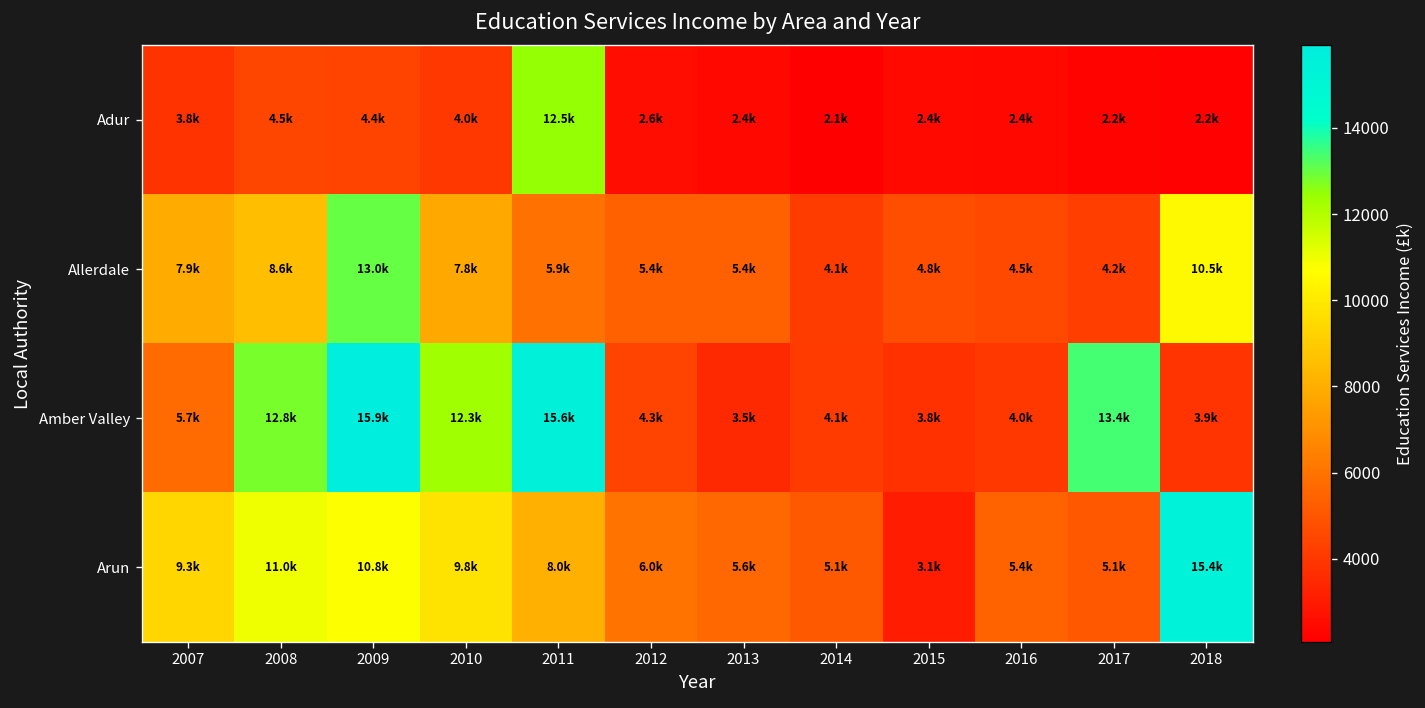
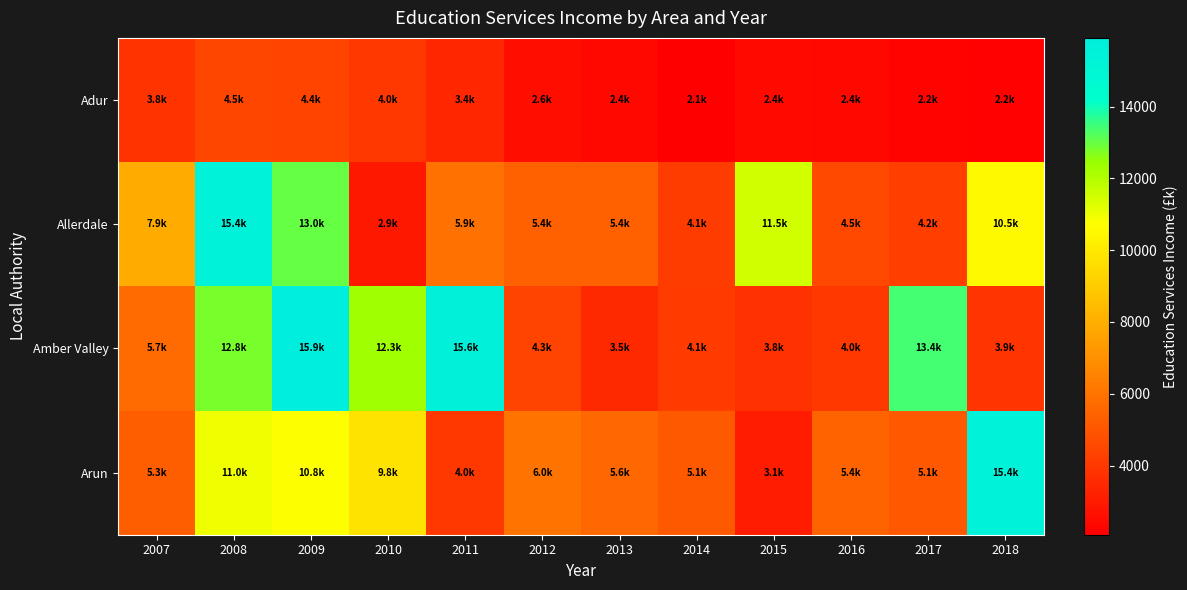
Adur, 2011: 12.5k -> 3.4k
Allerdale, 2008: 8.6k -> 15.4k
Allerdale, 2010: 7.8k -> 2.9k
Allerdale, 2015: 4.8k -> 11.5k
Arun, 2007: 9.3k -> 5.3k
Arun, 2011: 8.0k -> 4.0k
